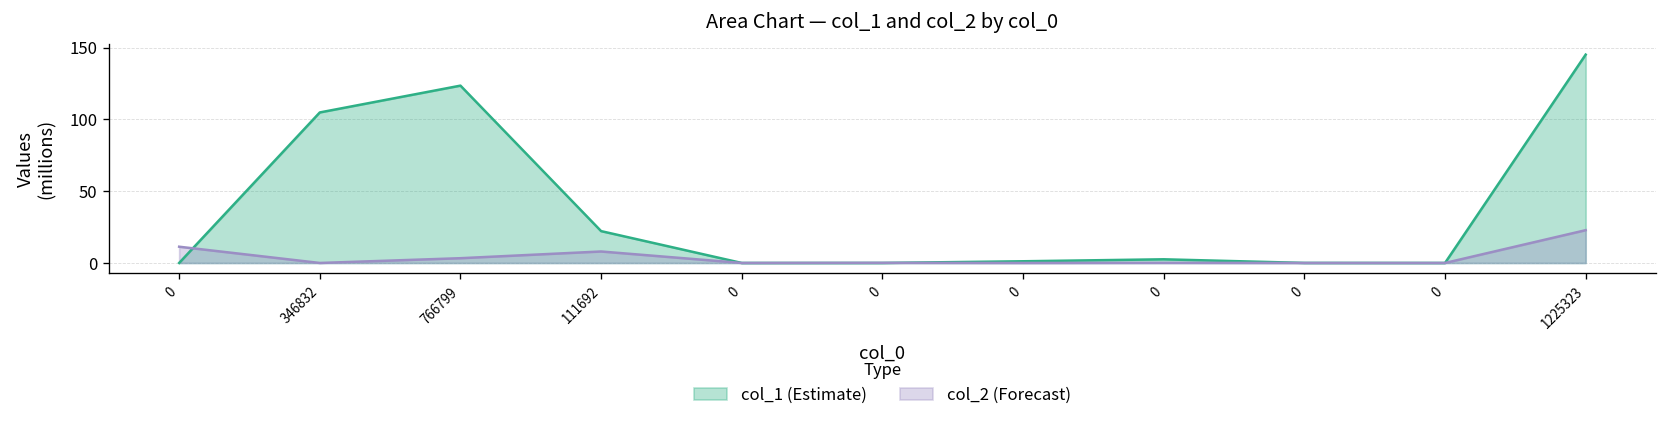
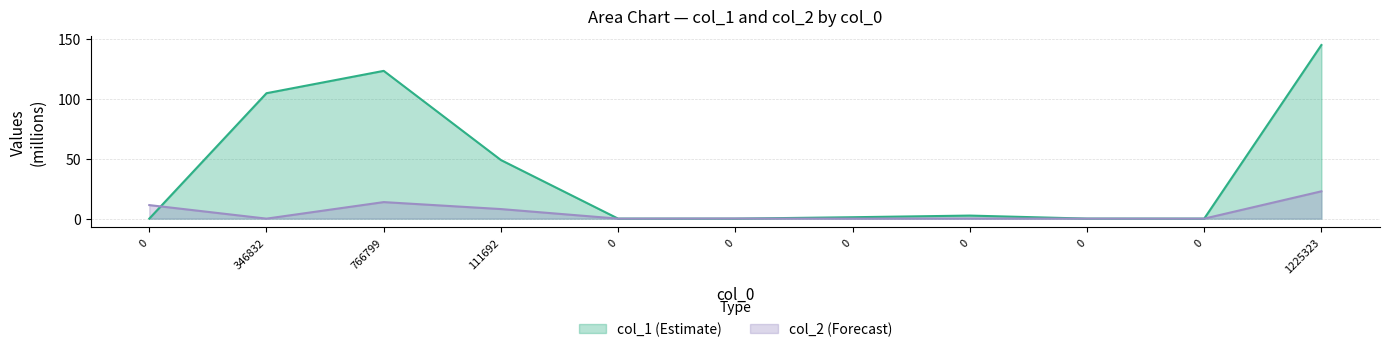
col_2 (Forecast), 766799: 3 -> 14
col_1 (Estimate), 111692: 22 -> 49
